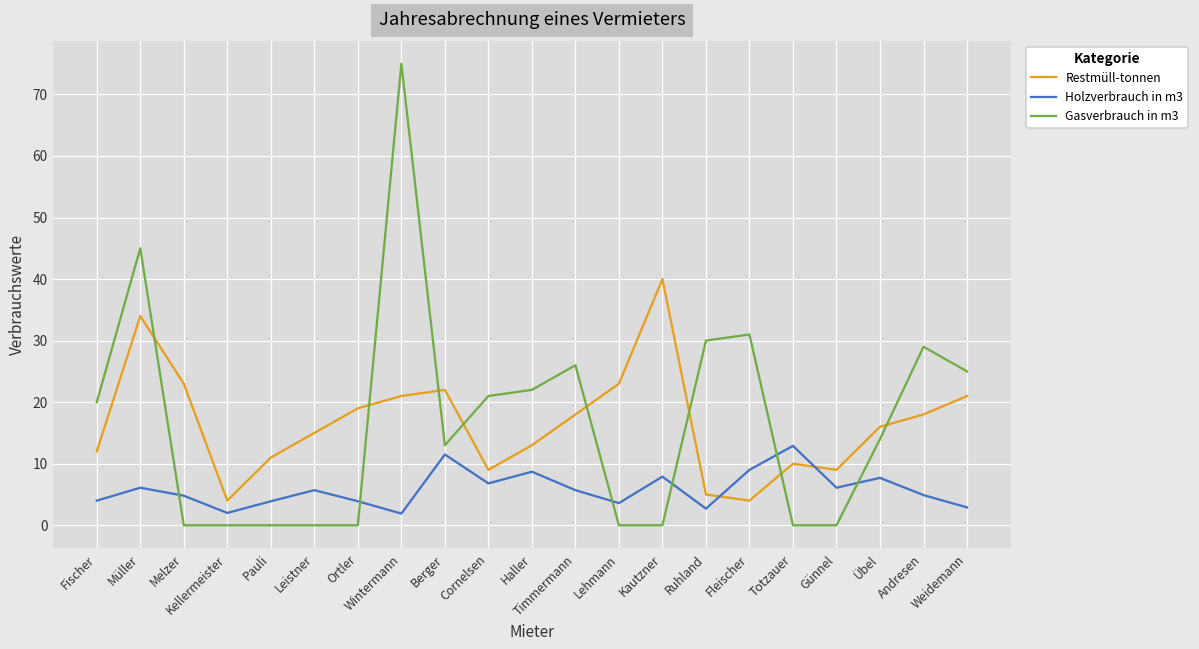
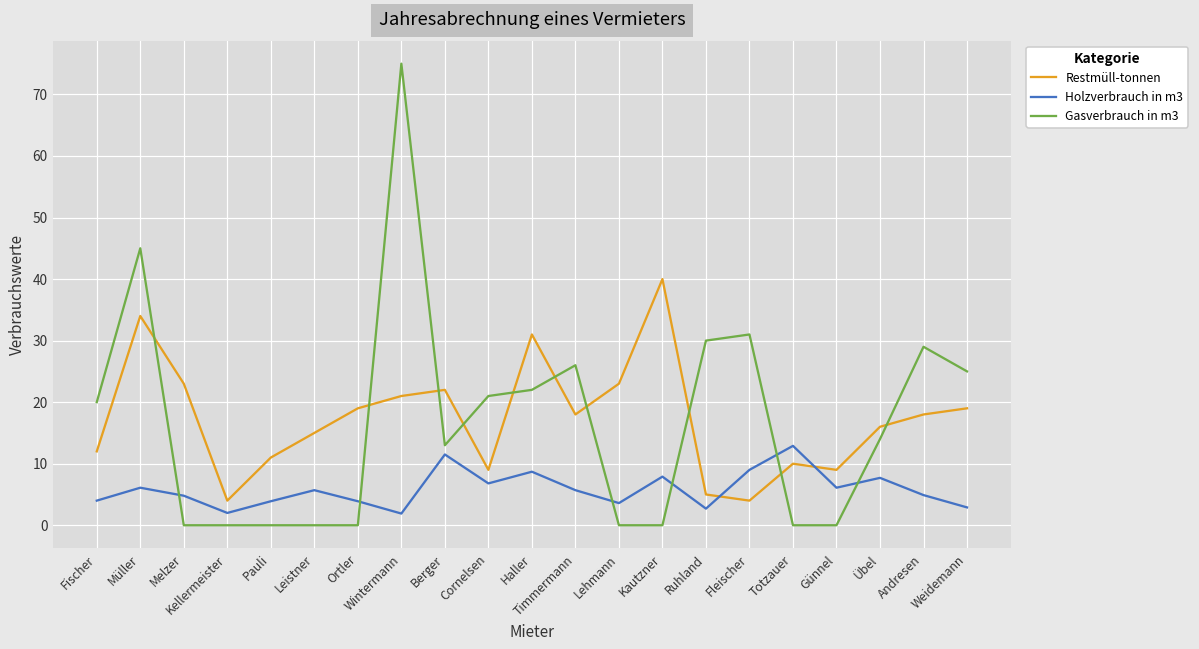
Restmüll-tonnen, Haller: 13 -> 31
Restmüll-tonnen, Weidemann: 21 -> 19
